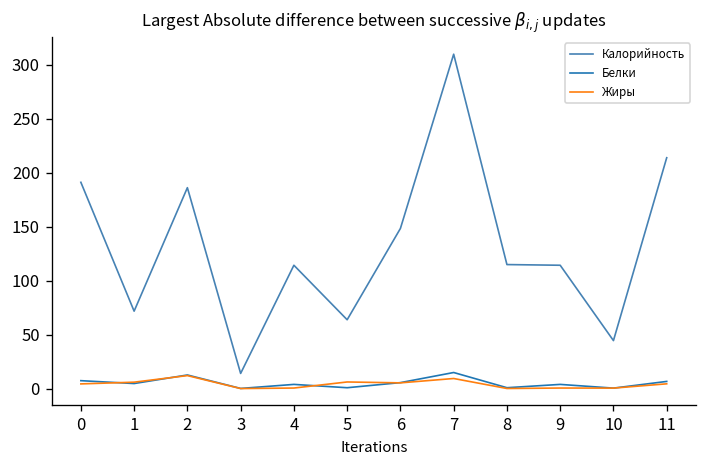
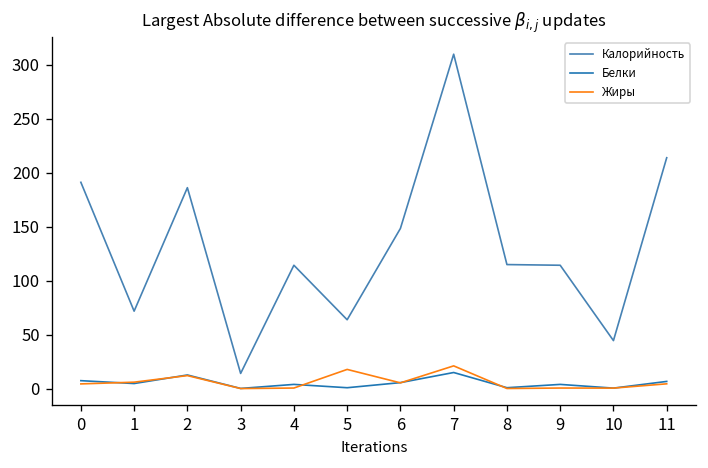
Жиры, 5: 10 -> 20
Жиры, 7: 10 -> 20
